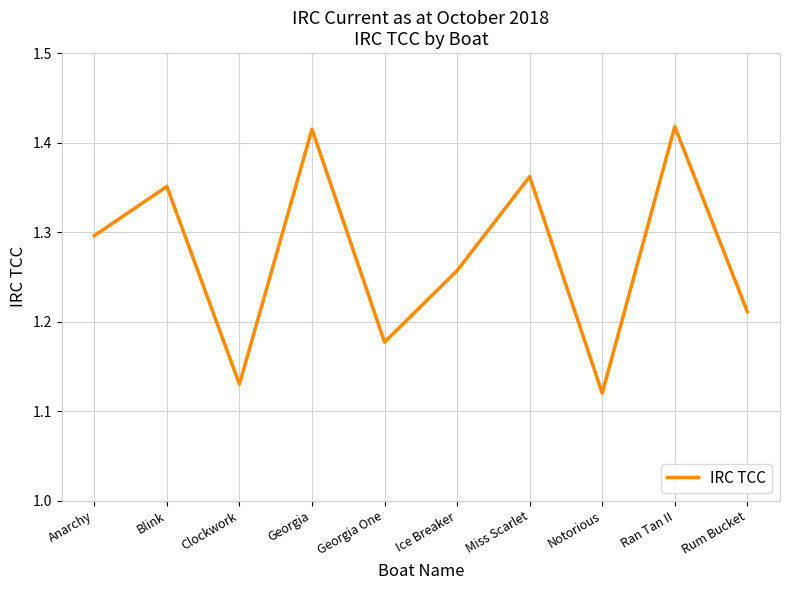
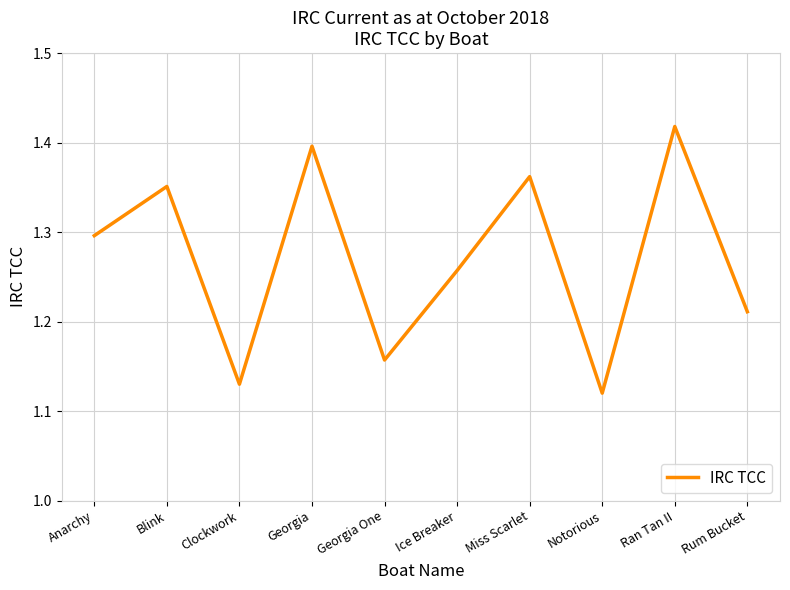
Georgia: 1.42 -> 1.40
Georgia One: 1.18 -> 1.16
